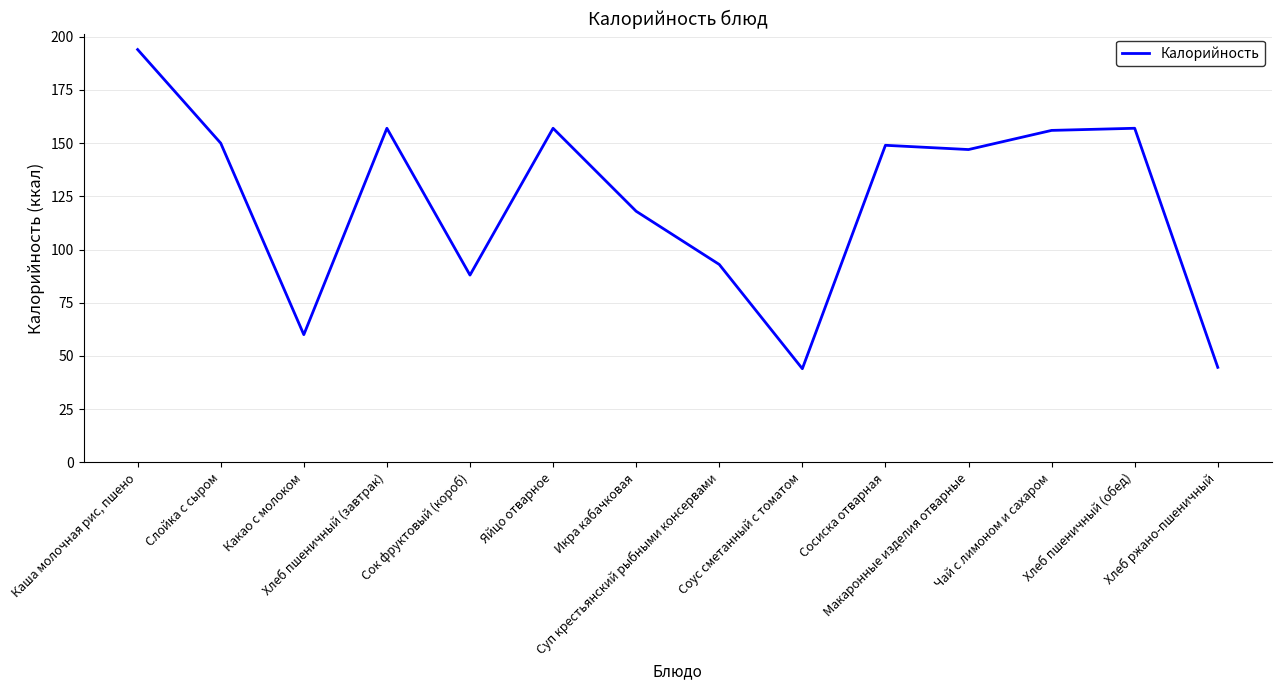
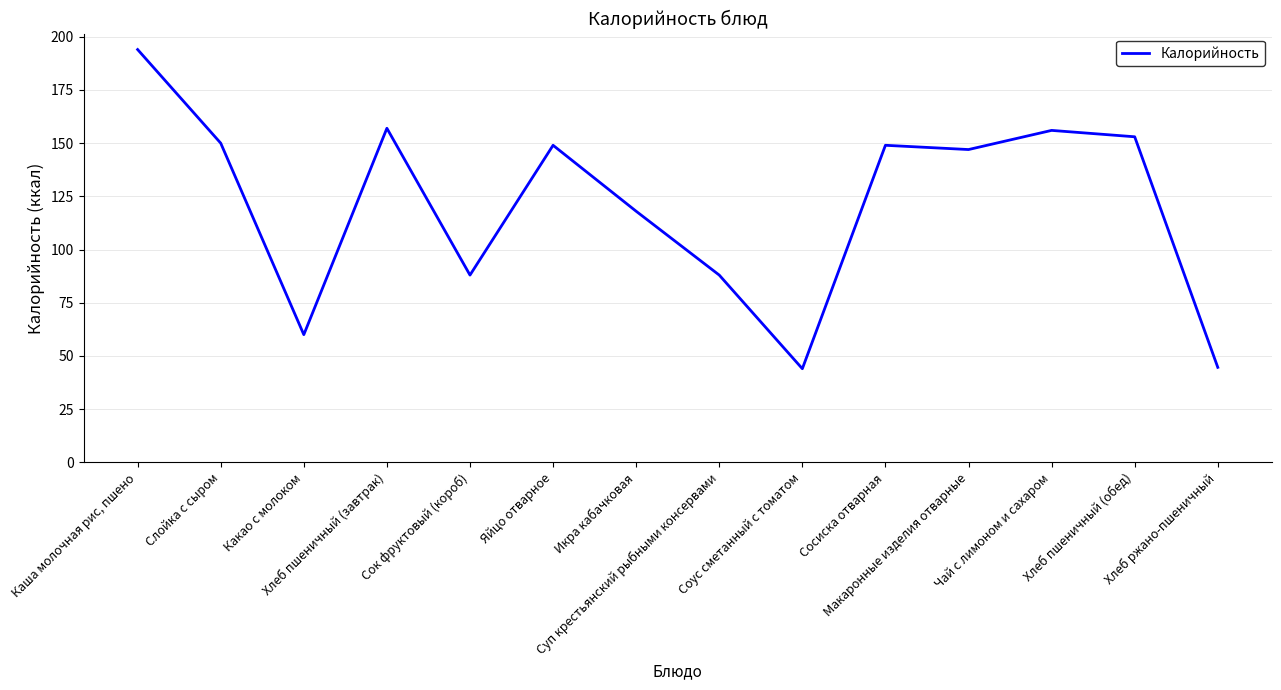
Яйцо отварное: 157 -> 149
Суп крестьянский рыбными консервами: 93 -> 88
Хлеб пшеничный (обед): 157 -> 153
